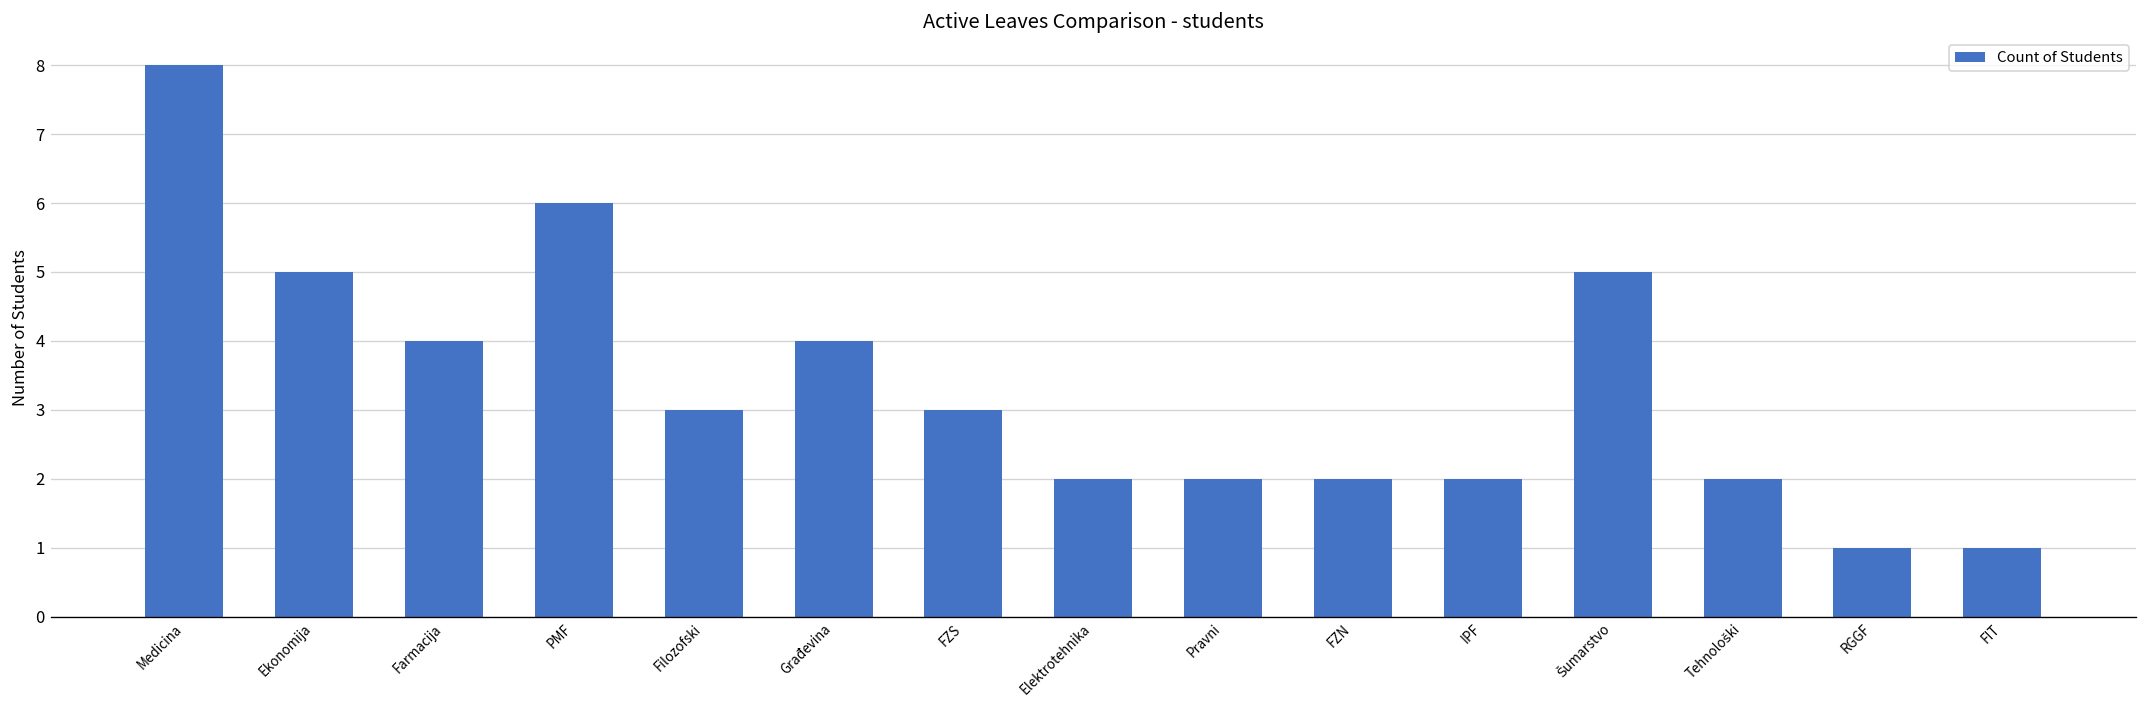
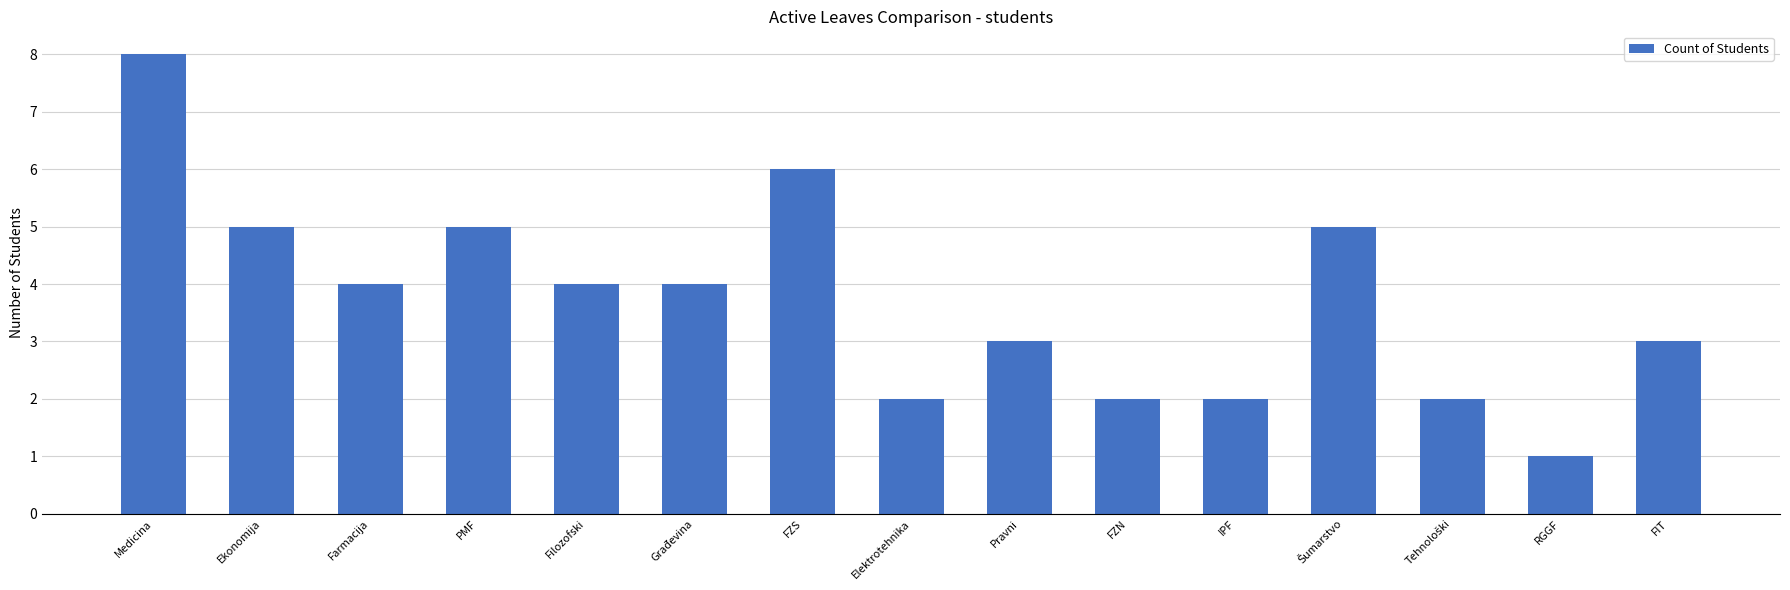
PMF: 6 -> 5
Filozofski: 3 -> 4
FZS: 3 -> 6
Pravni: 2 -> 3
FIT: 1 -> 3
